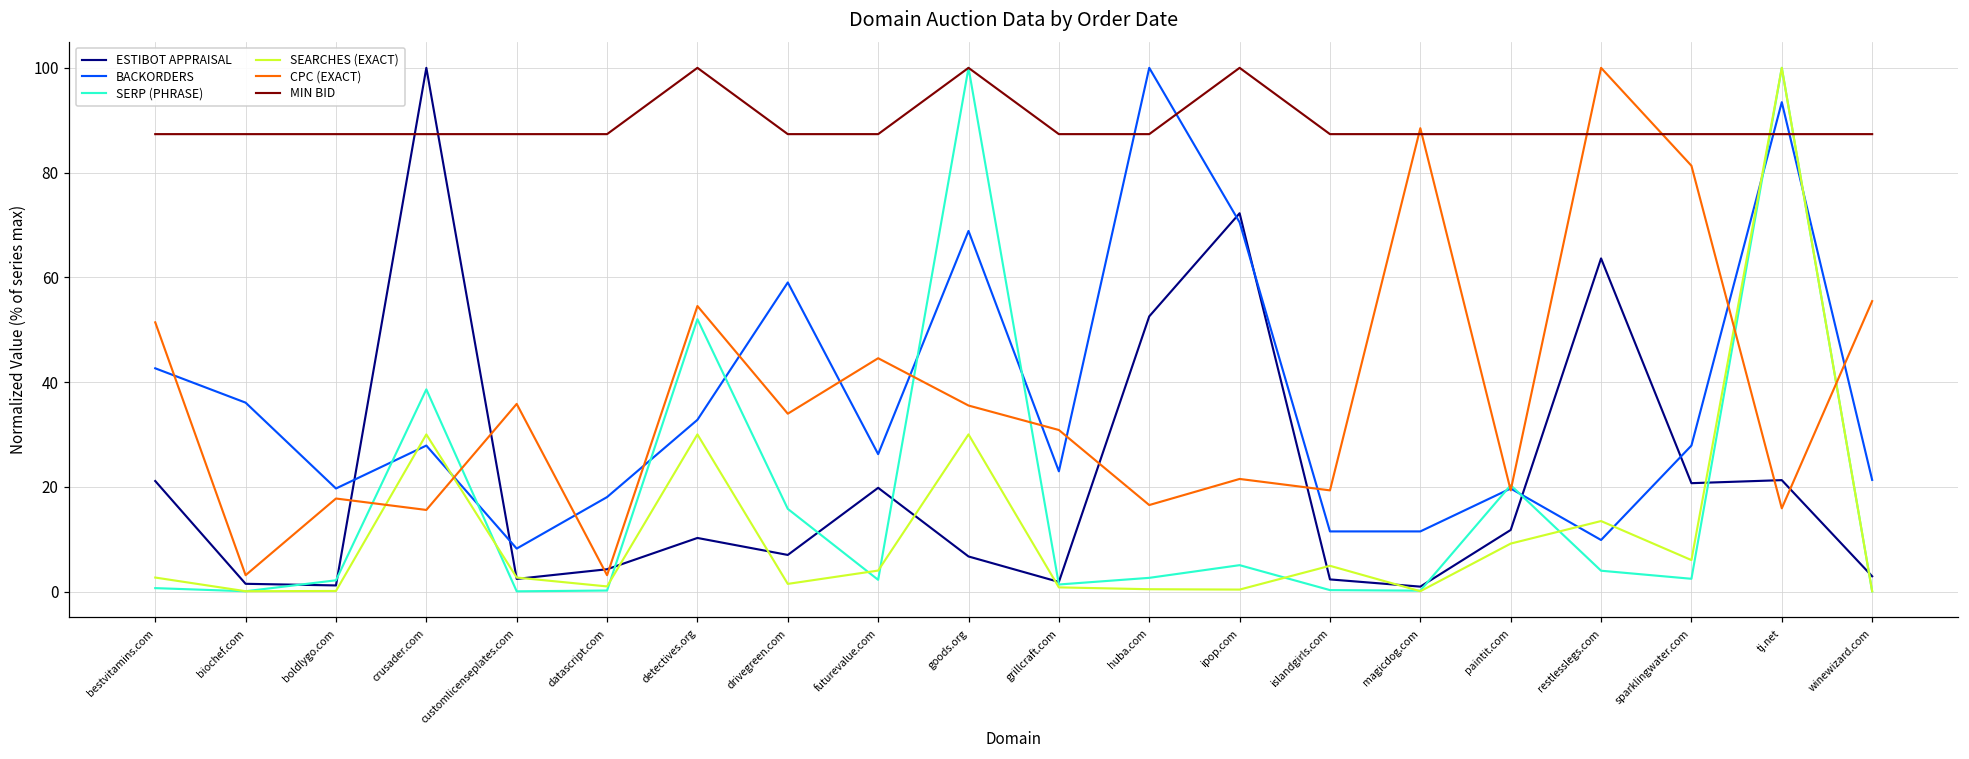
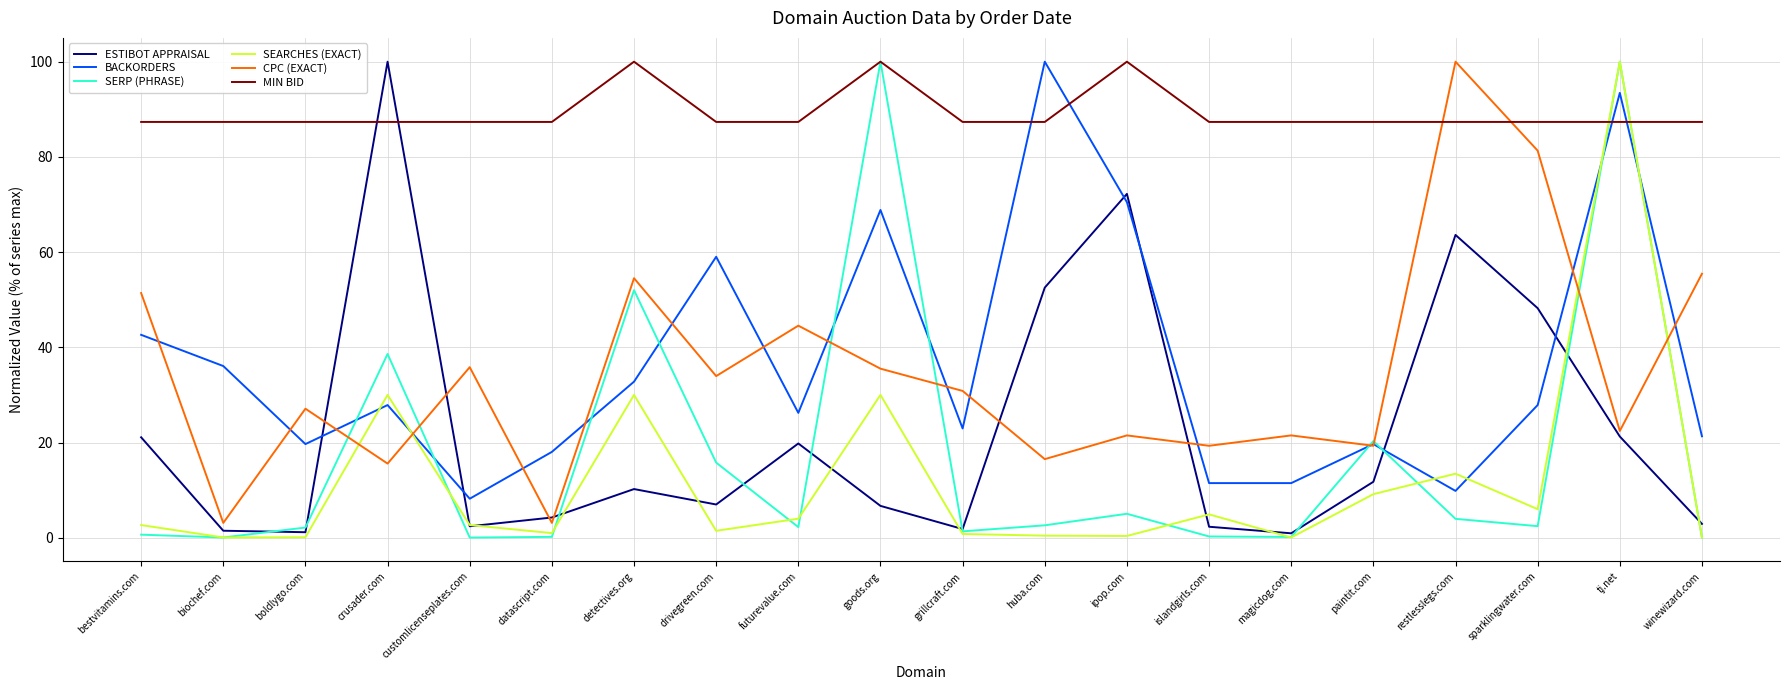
CPC (EXACT), boldlygo.com: 18 -> 27
CPC (EXACT), magicdog.com: 88 -> 21
ESTIBOT APPRAISAL, sparklingwater.com: 21 -> 48
CPC (EXACT), tj.net: 16 -> 22
